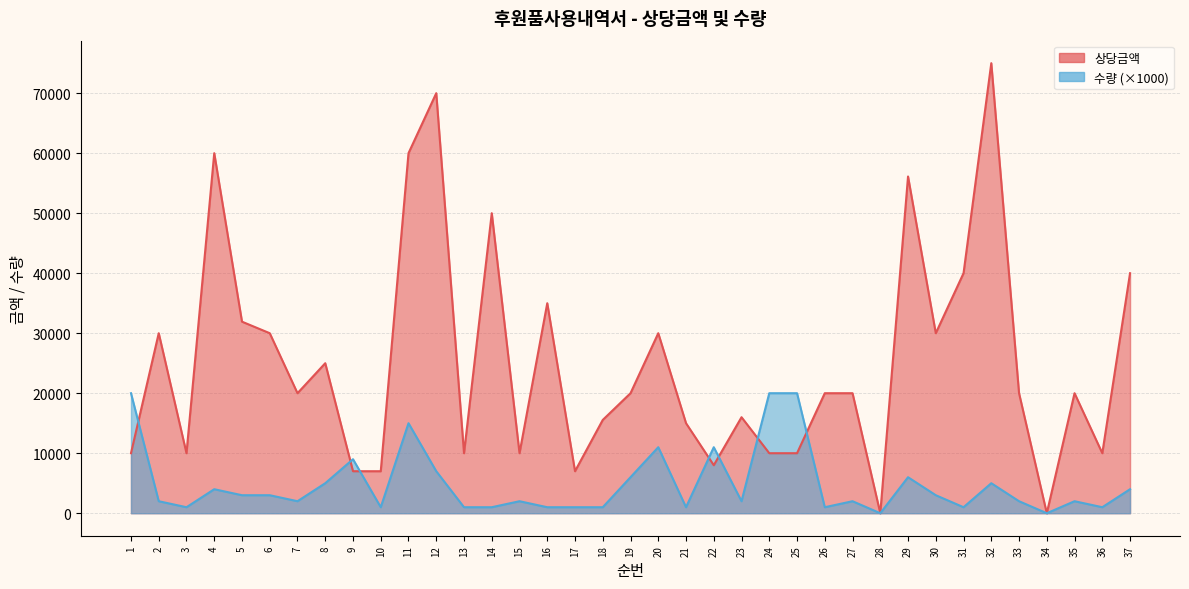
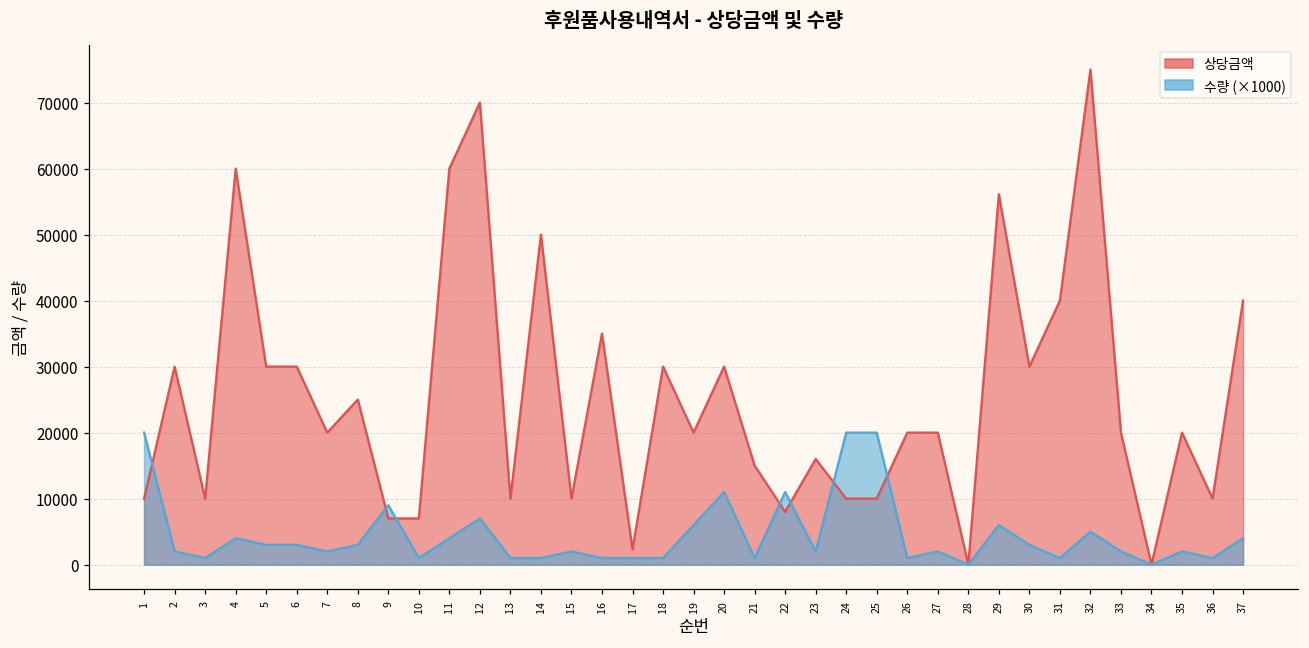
상당금액, 5: 32000 -> 30000
수량 (×1000), 8: 5000 -> 3000
수량 (×1000), 11: 15000 -> 4000
상당금액, 17: 7000 -> 2000
상당금액, 18: 16000 -> 30000
